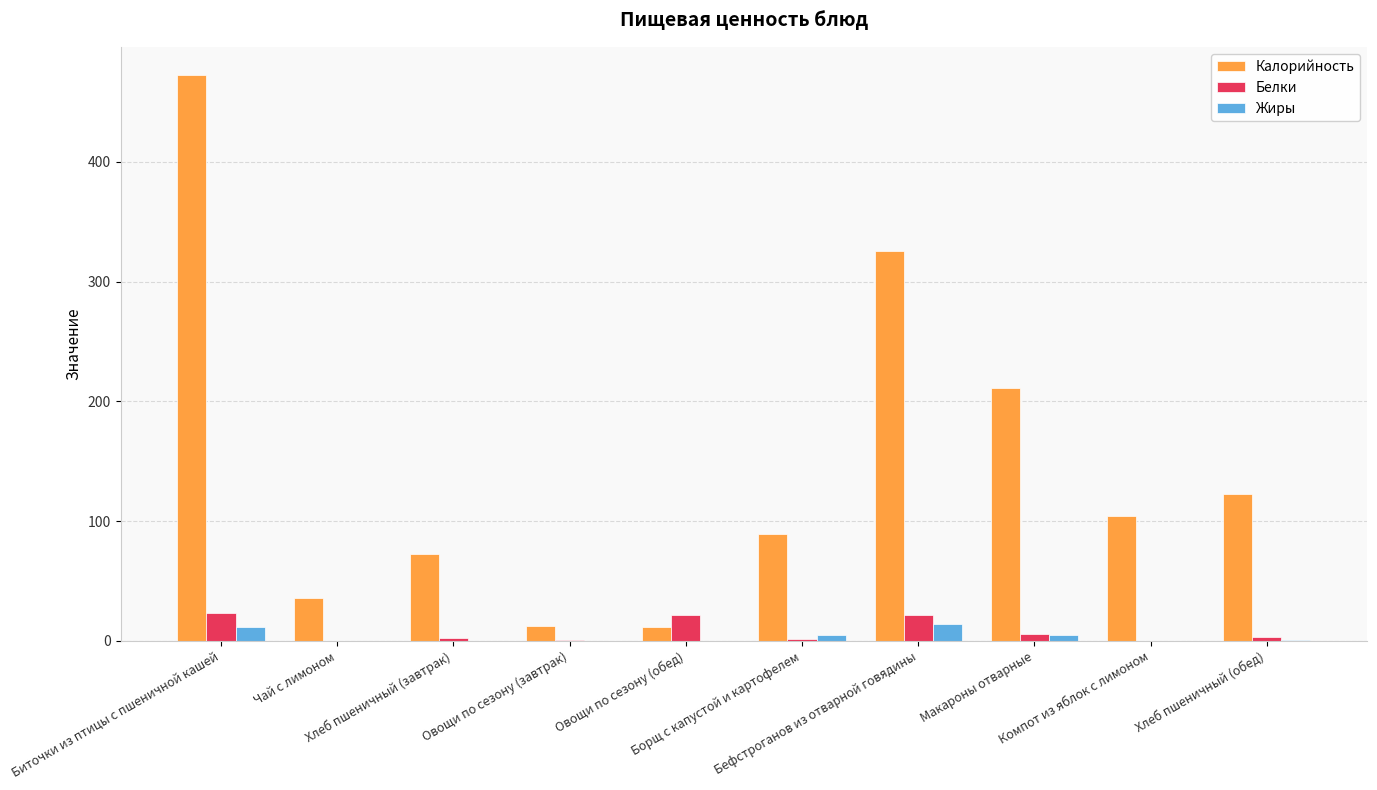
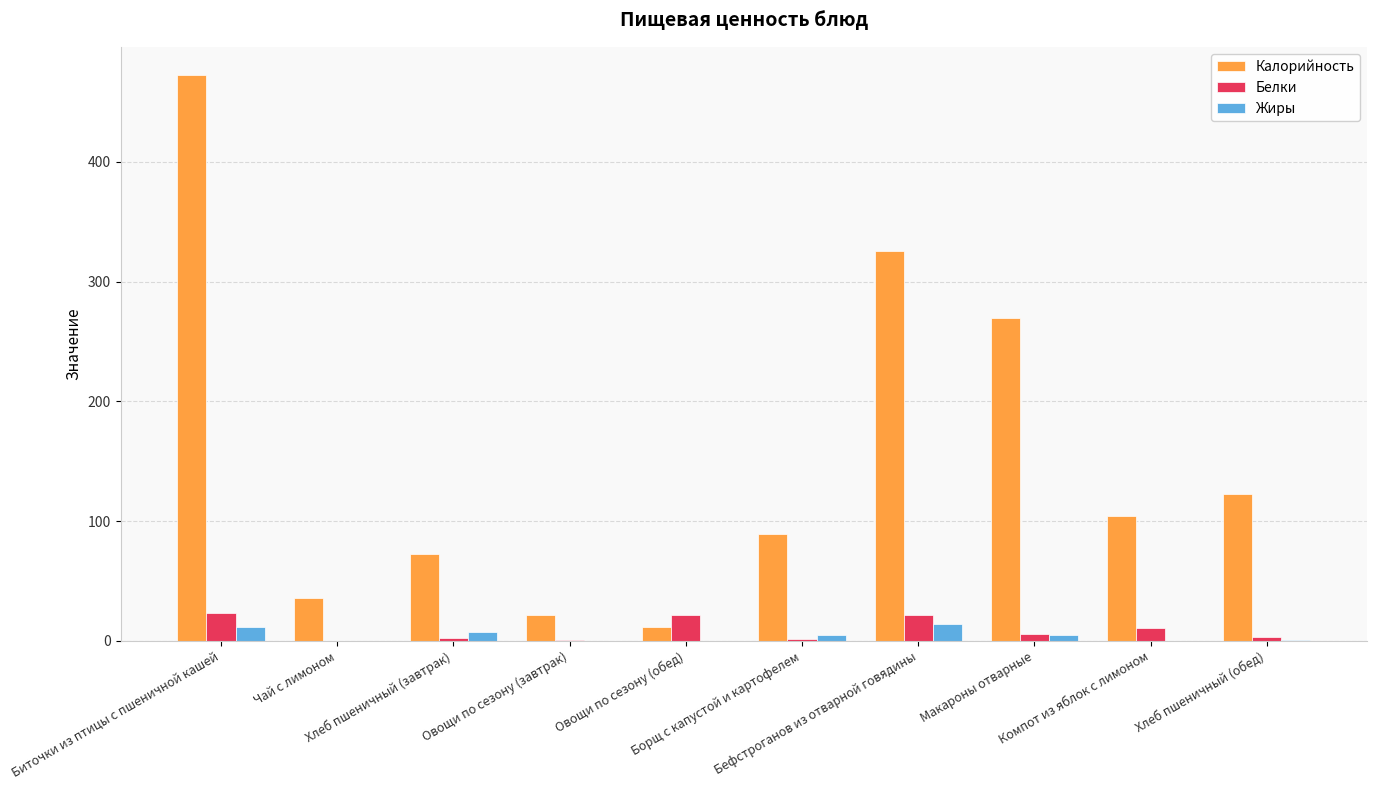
Жиры, Хлеб пшеничный (завтрак): 0 -> 7
Калорийность, Овощи по сезону (завтрак): 13 -> 22
Калорийность, Макароны отварные: 211 -> 270
Белки, Компот из яблок с лимоном: 0 -> 11
